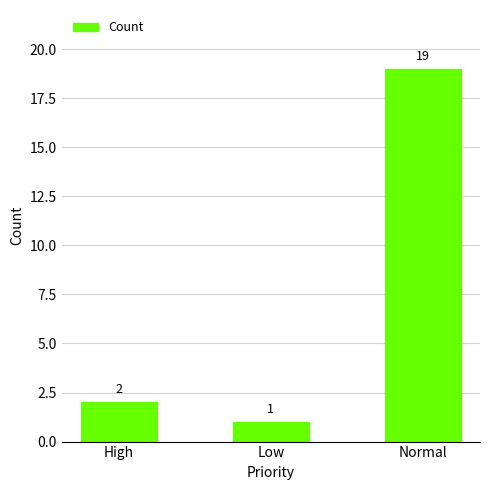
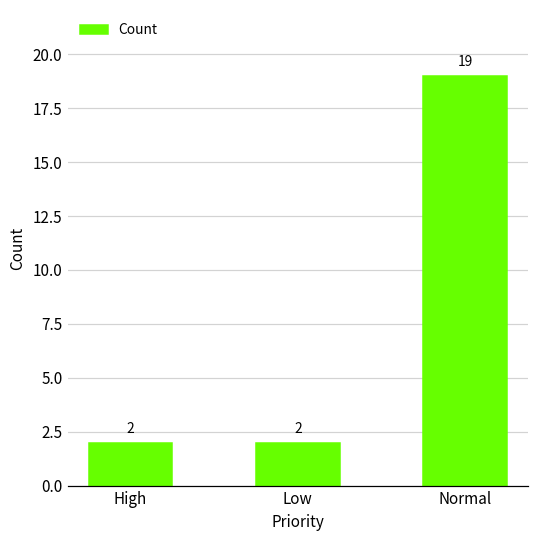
Low: 1 -> 2
